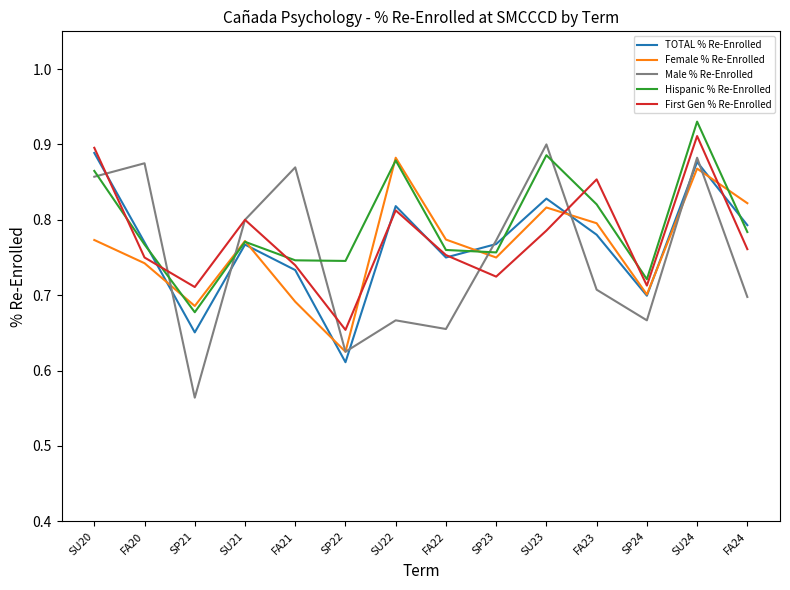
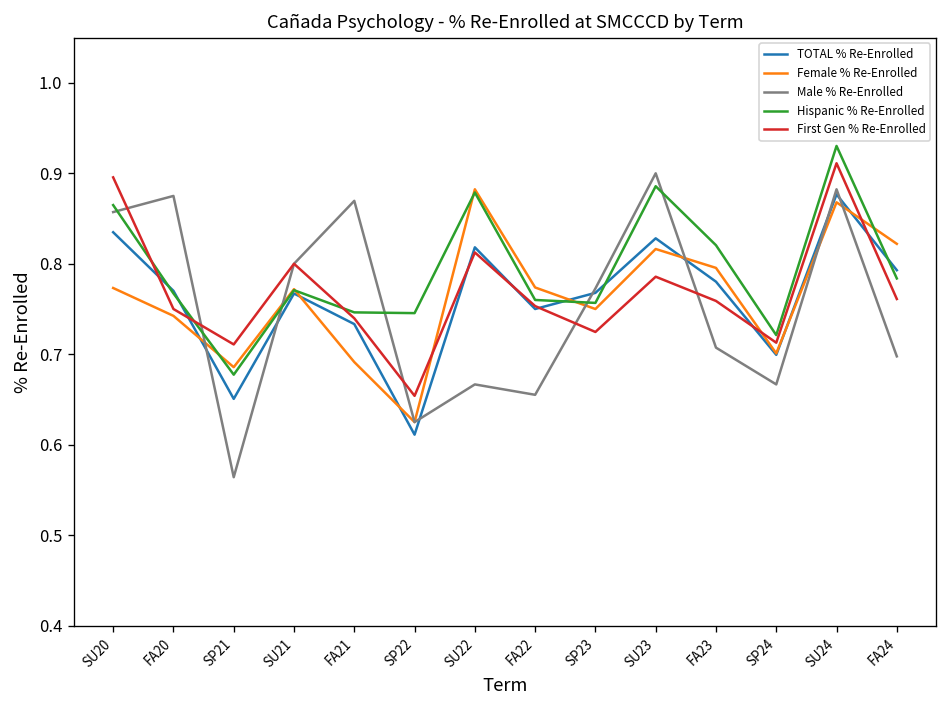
TOTAL % Re-Enrolled, SU20: 0.89 -> 0.83
First Gen % Re-Enrolled, FA23: 0.85 -> 0.76
